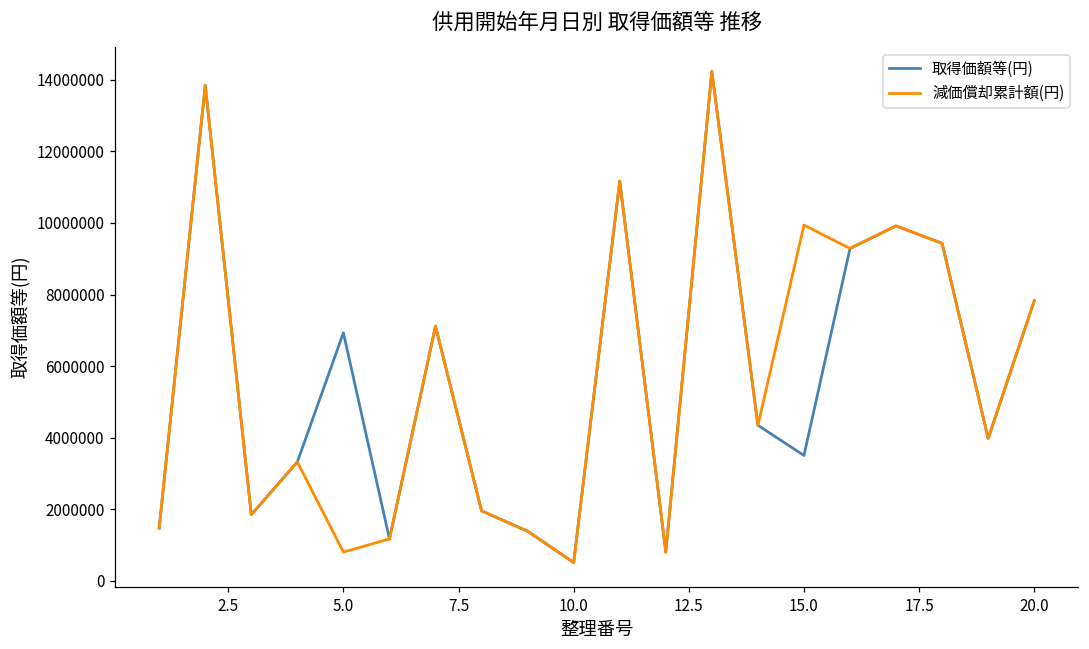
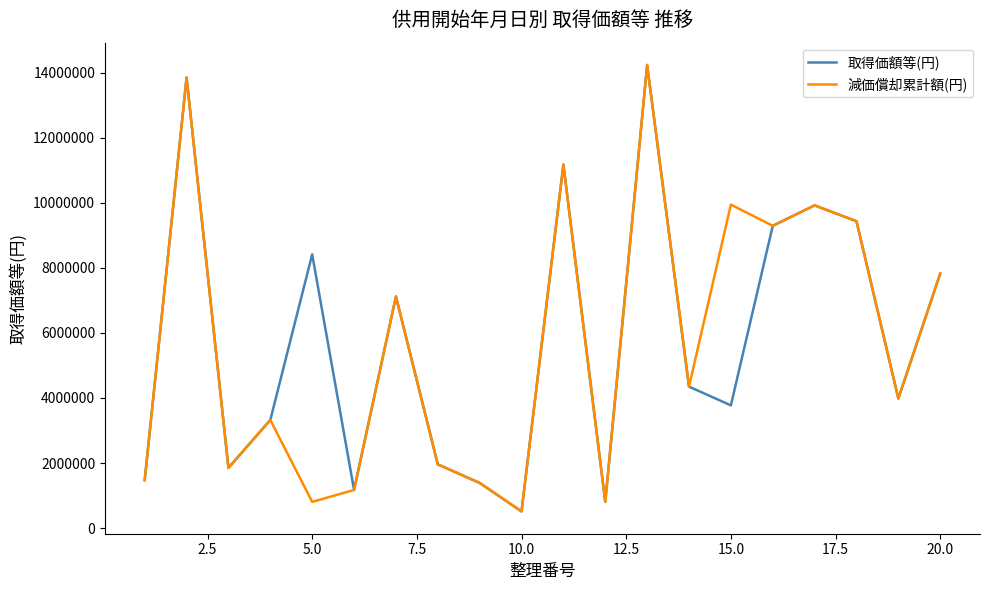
取得価額等(円), 5.0: 6900000 -> 8400000
取得価額等(円), 15.0: 3500000 -> 3800000
